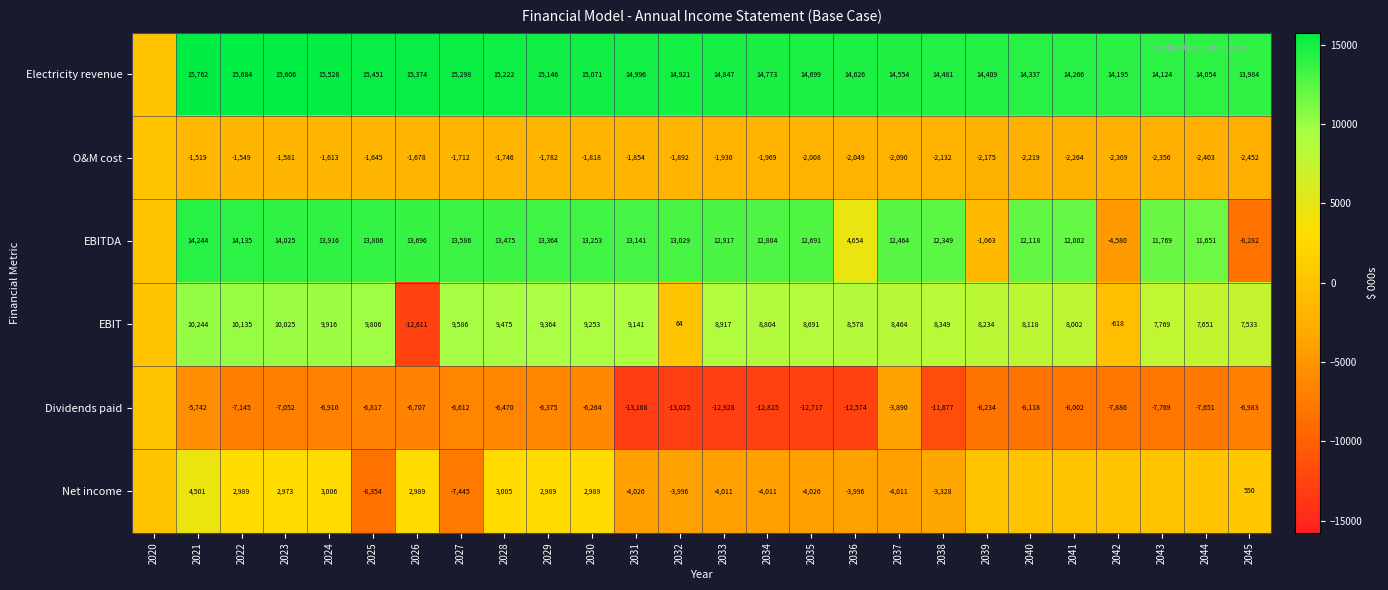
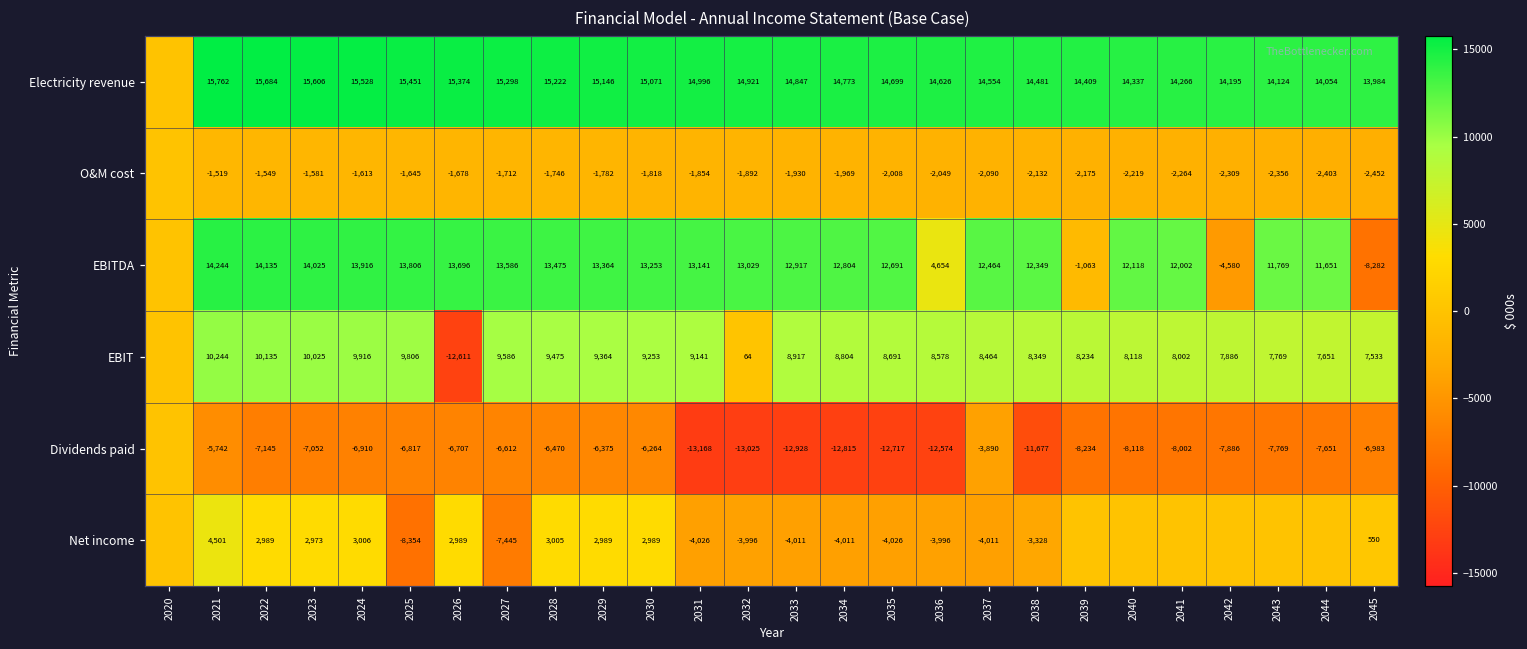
EBIT, 2042: -618 -> 7,886
